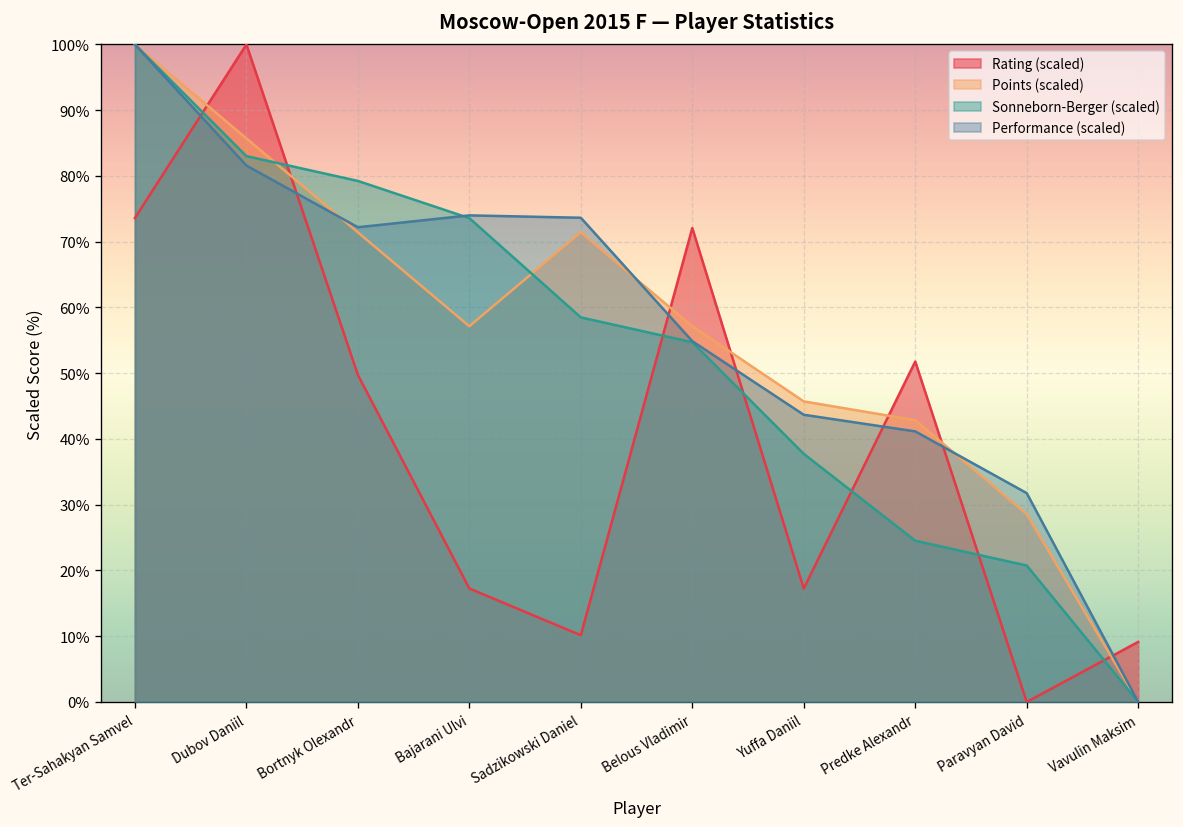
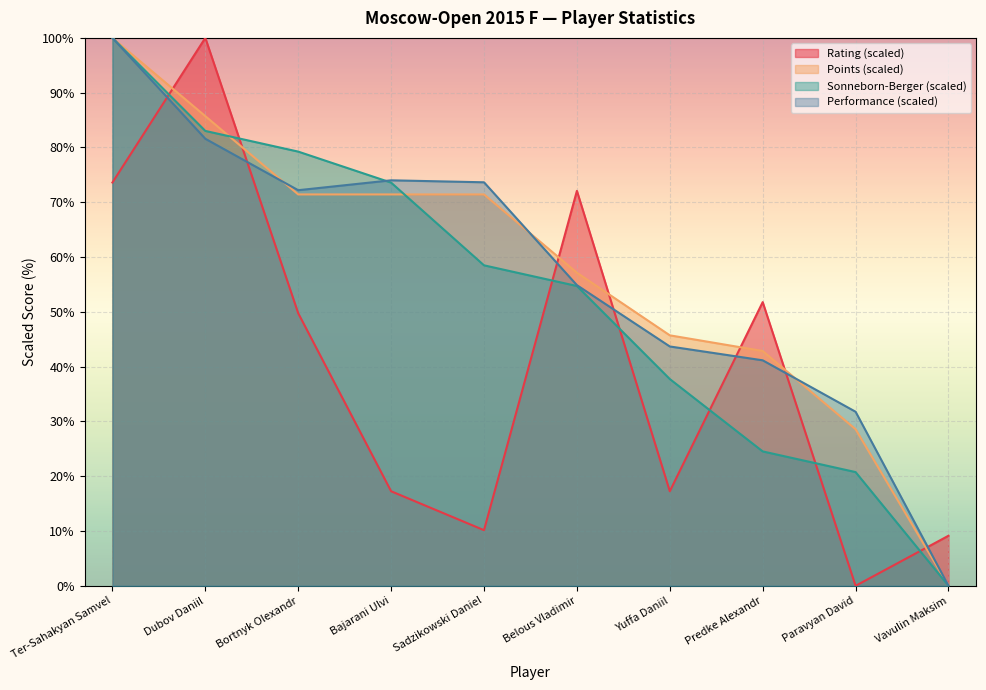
Points (scaled), Bajarani Ulvi: 57% -> 71%
